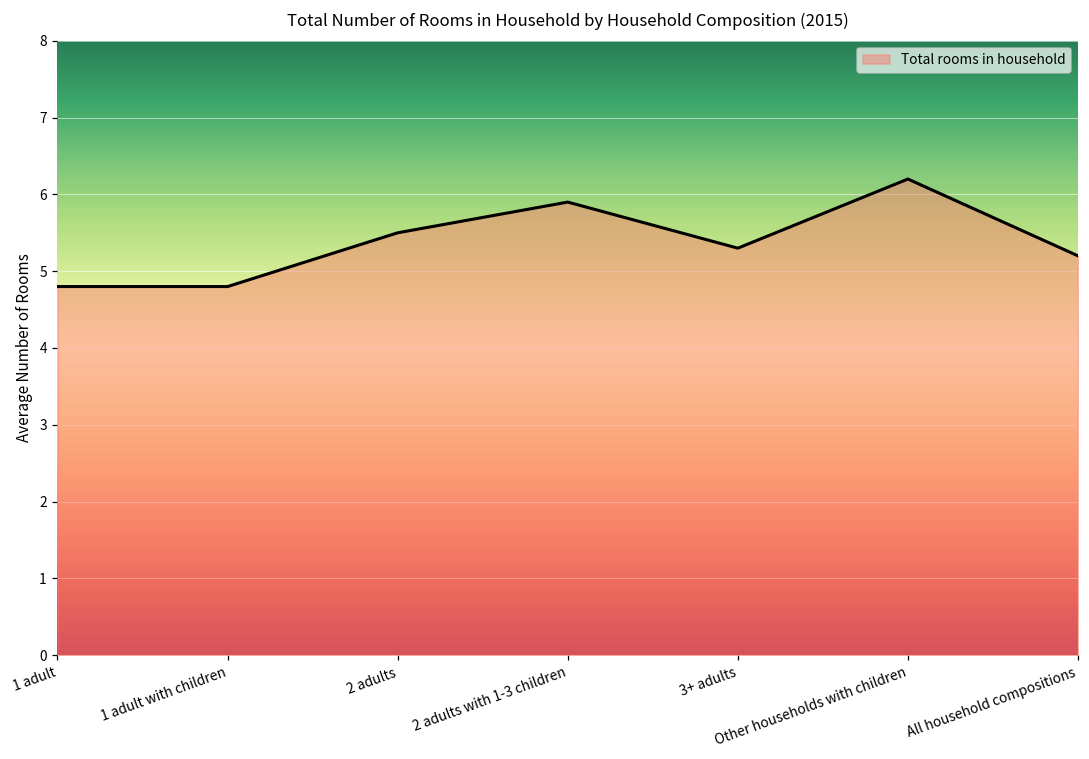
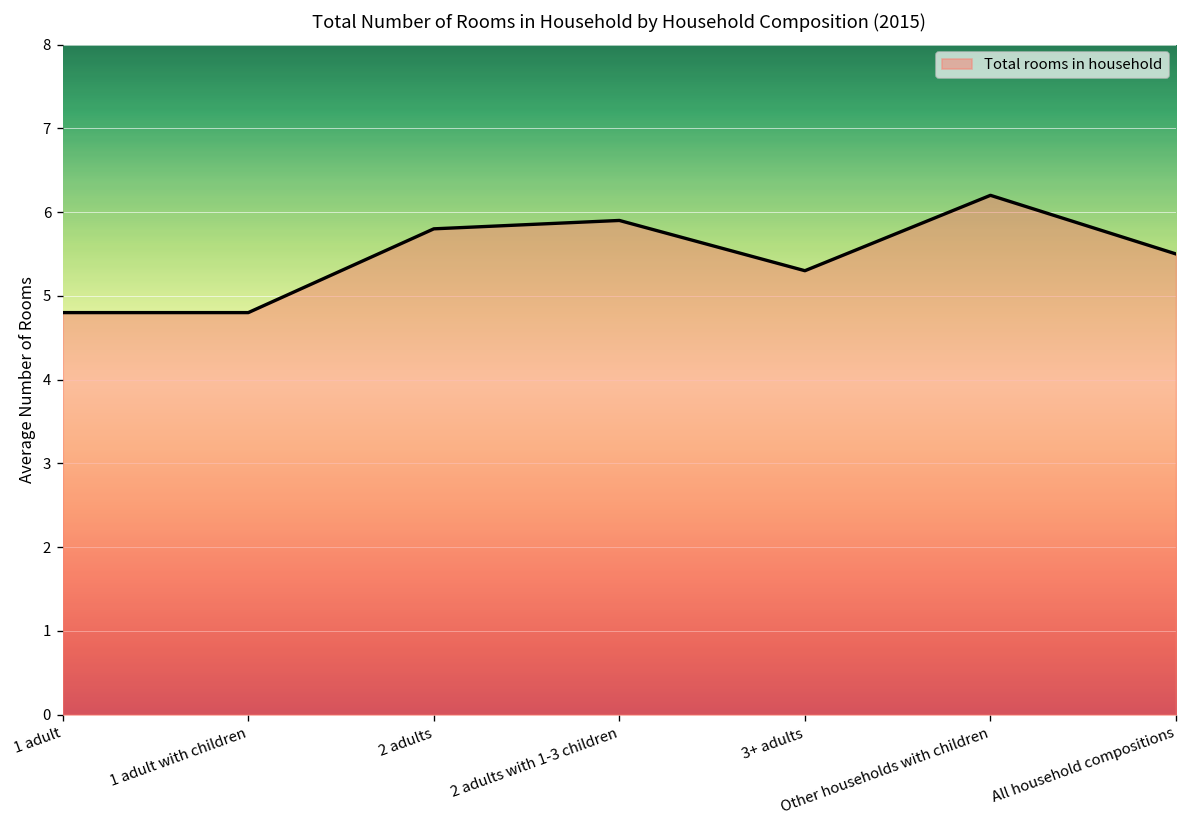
2 adults: 5.5 -> 5.8
All household compositions: 5.2 -> 5.5
